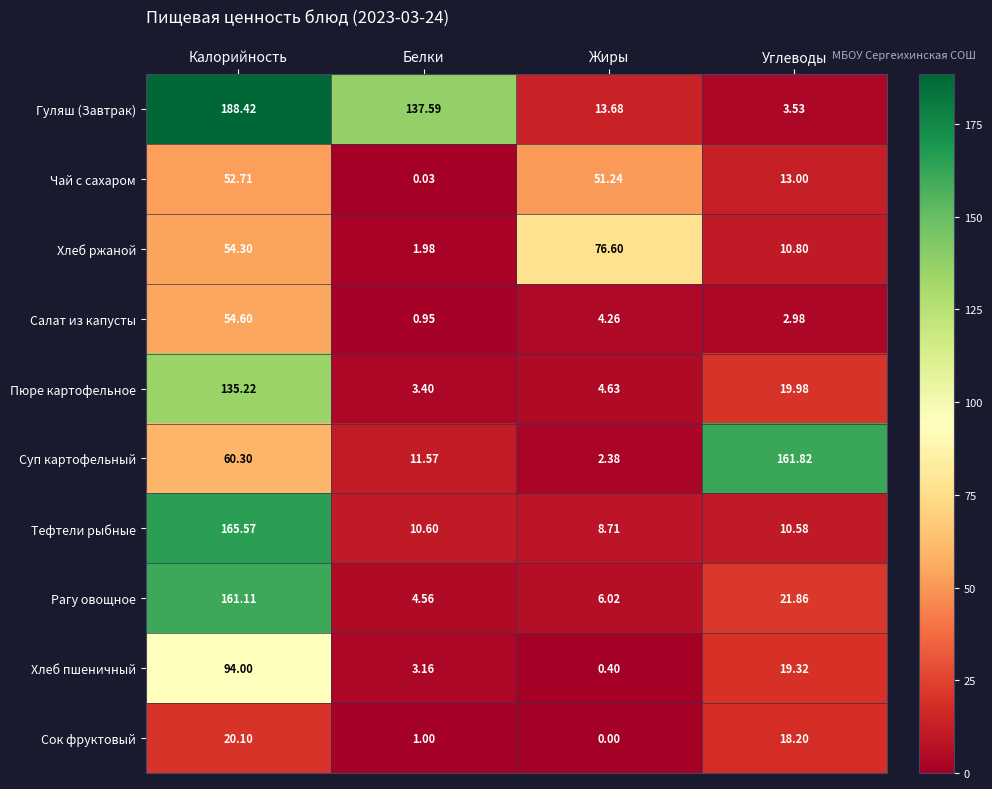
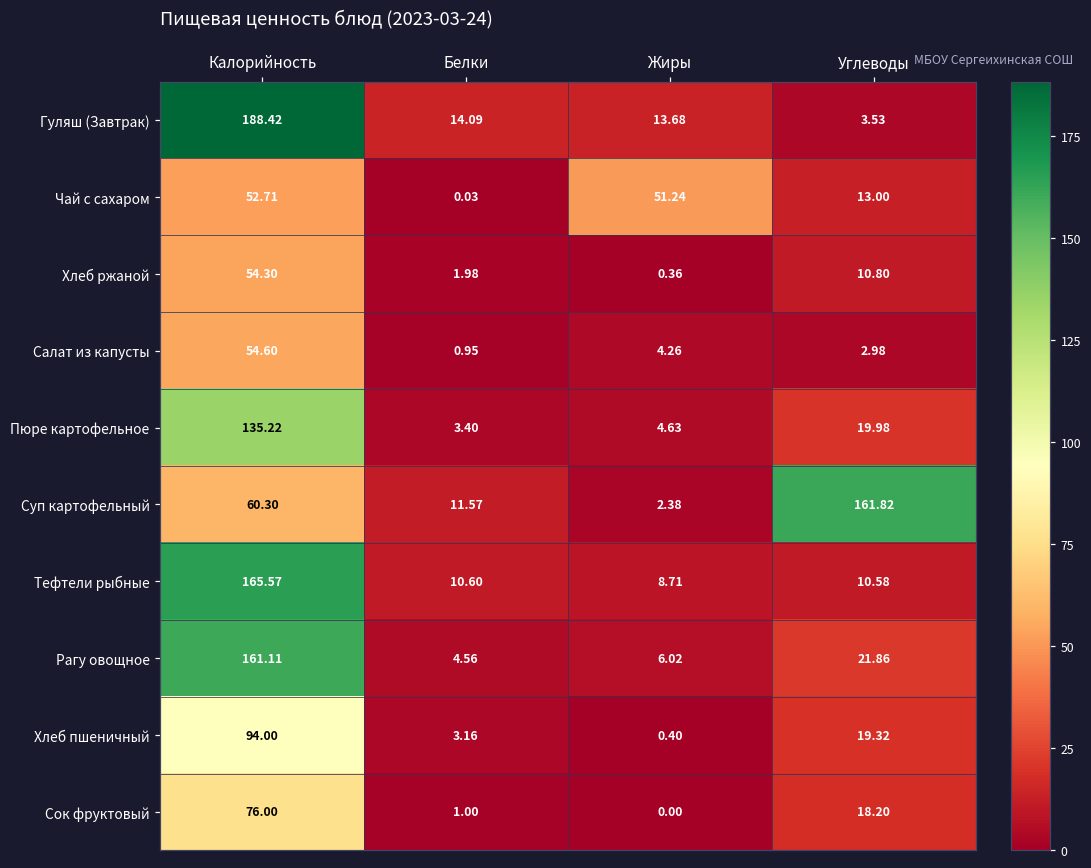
Гуляш (Завтрак), Белки: 137.59 -> 14.09
Хлеб ржаной, Жиры: 76.60 -> 0.36
Сок фруктовый, Калорийность: 20.10 -> 76.00
